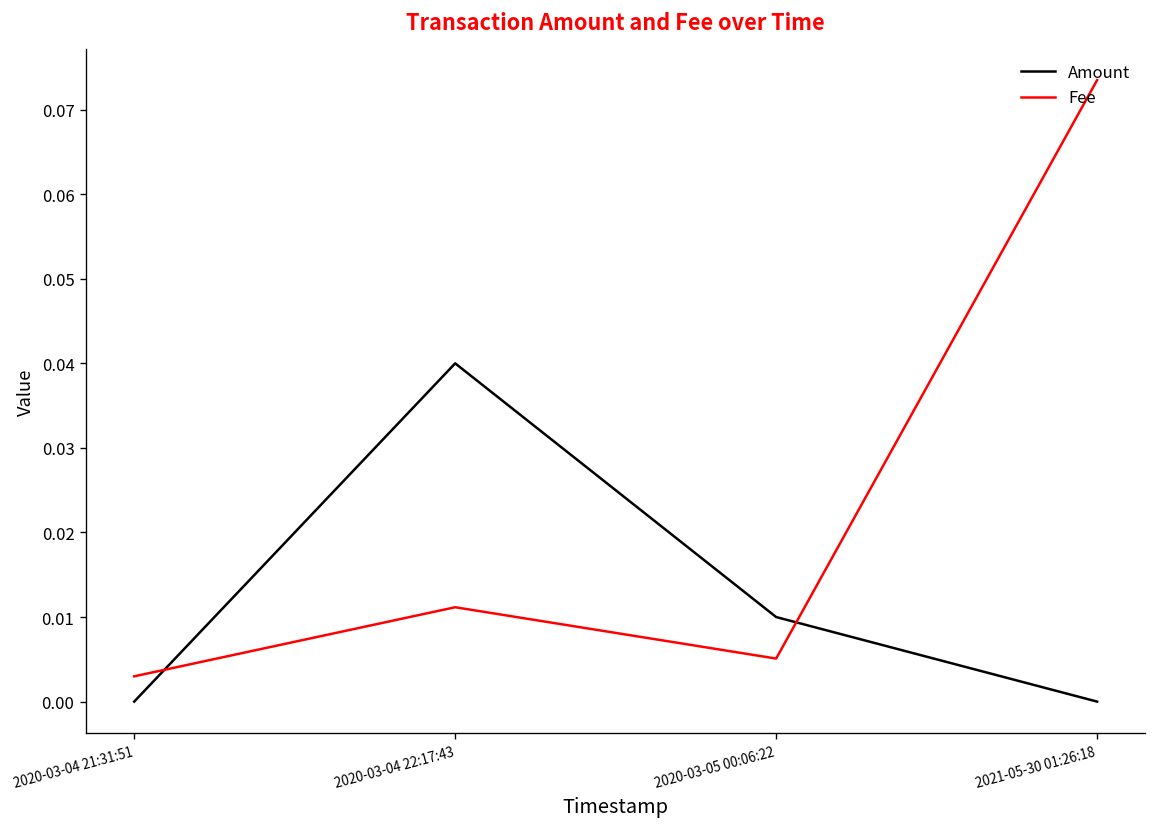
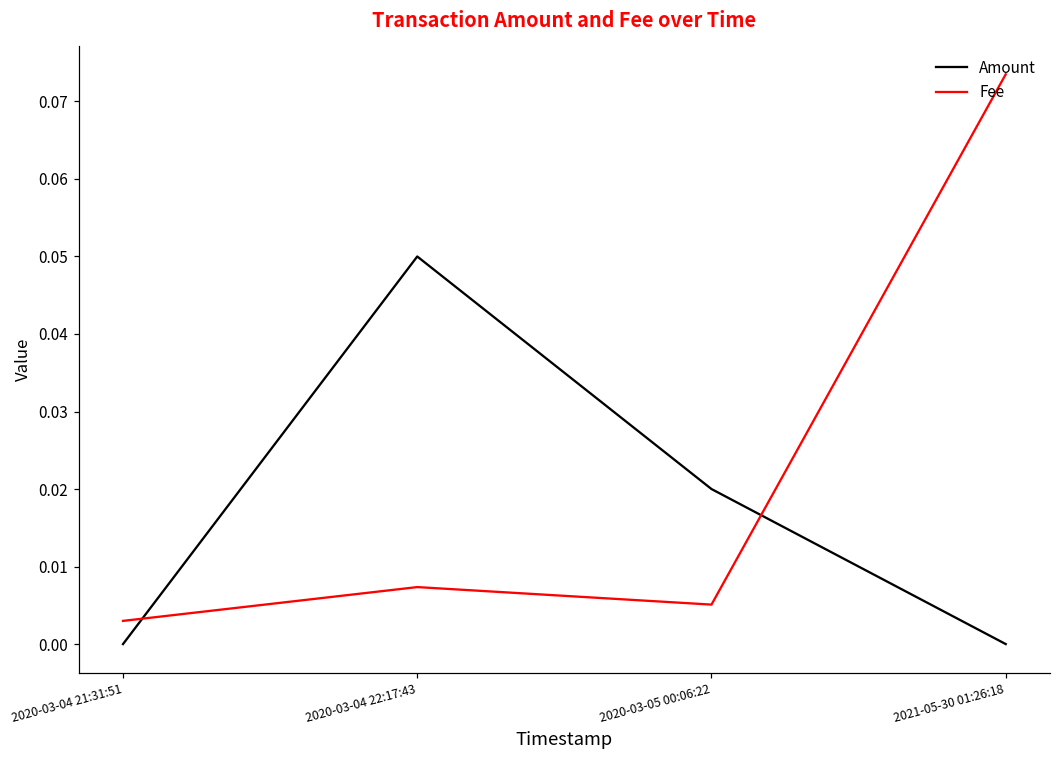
Amount, 2020-03-04 22:17:43: 0.04 -> 0.05
Fee, 2020-03-04 22:17:43: 0.011 -> 0.007
Amount, 2020-03-05 00:06:22: 0.01 -> 0.02
